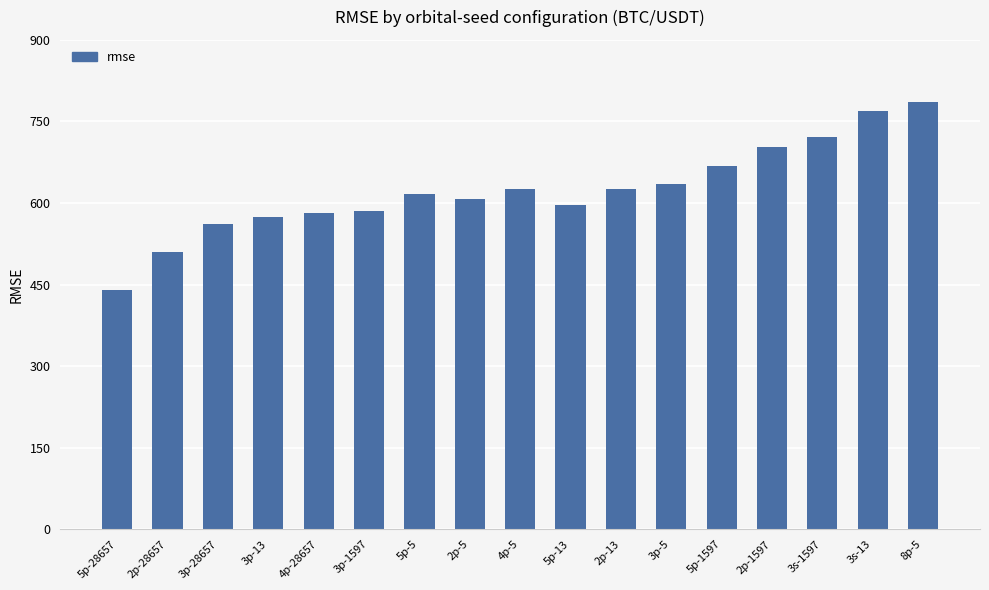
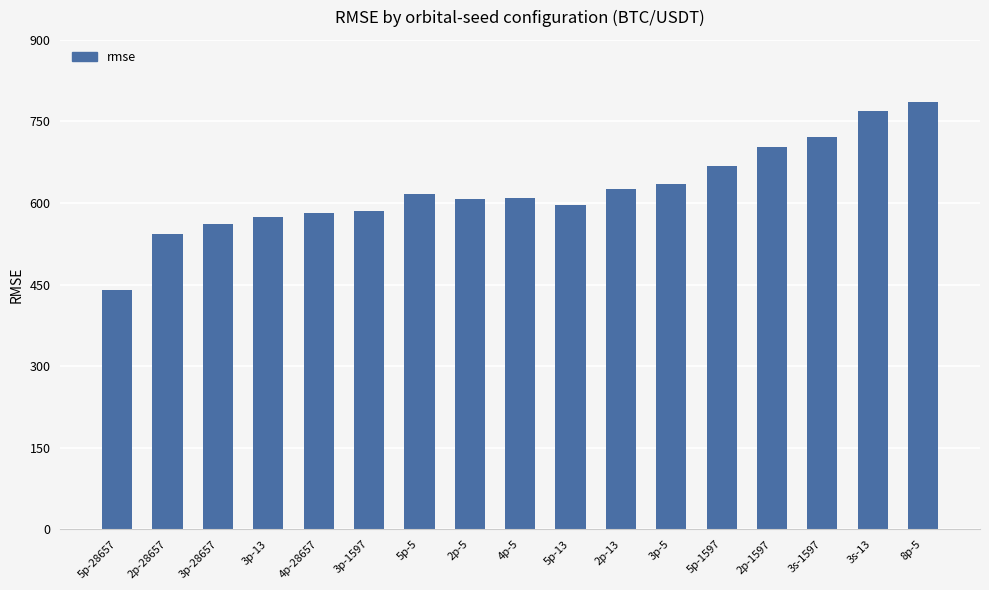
2p-28657: 510 -> 540
4p-5: 630 -> 610
